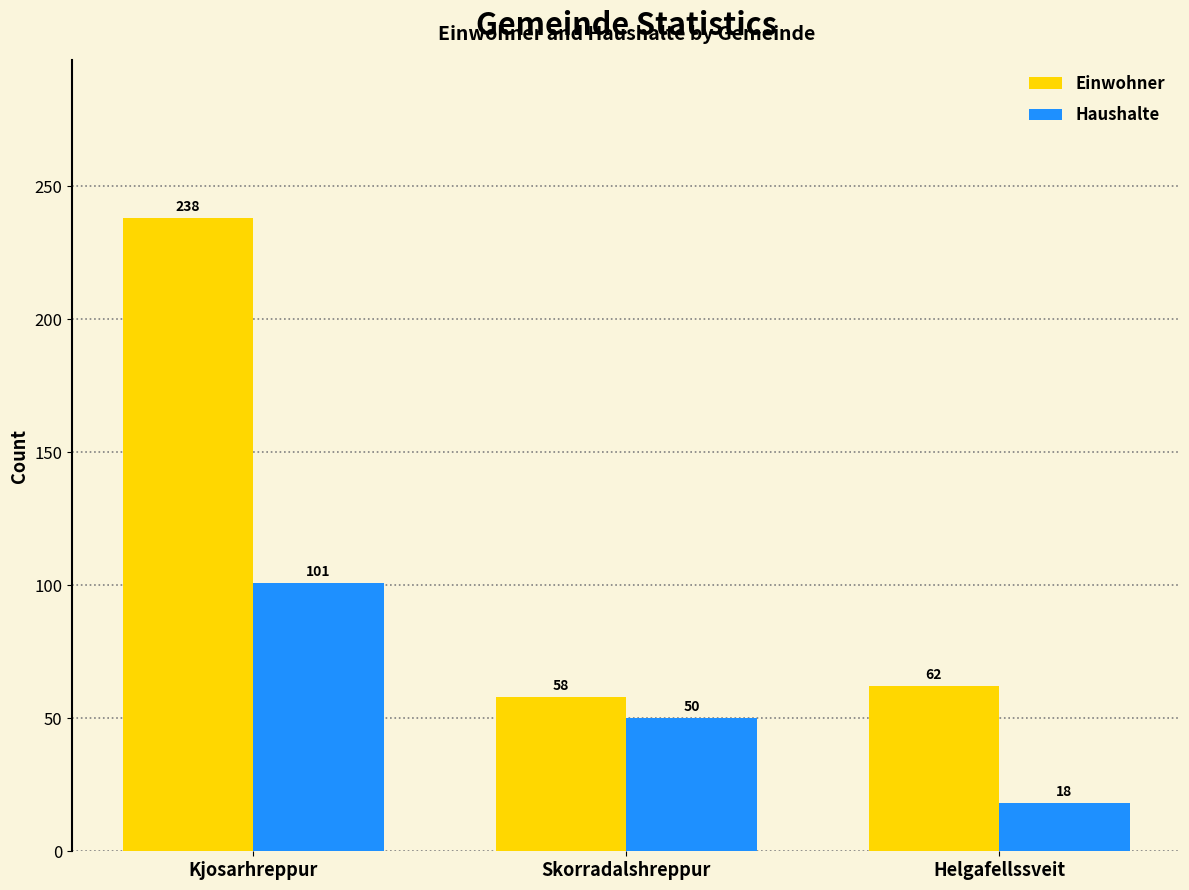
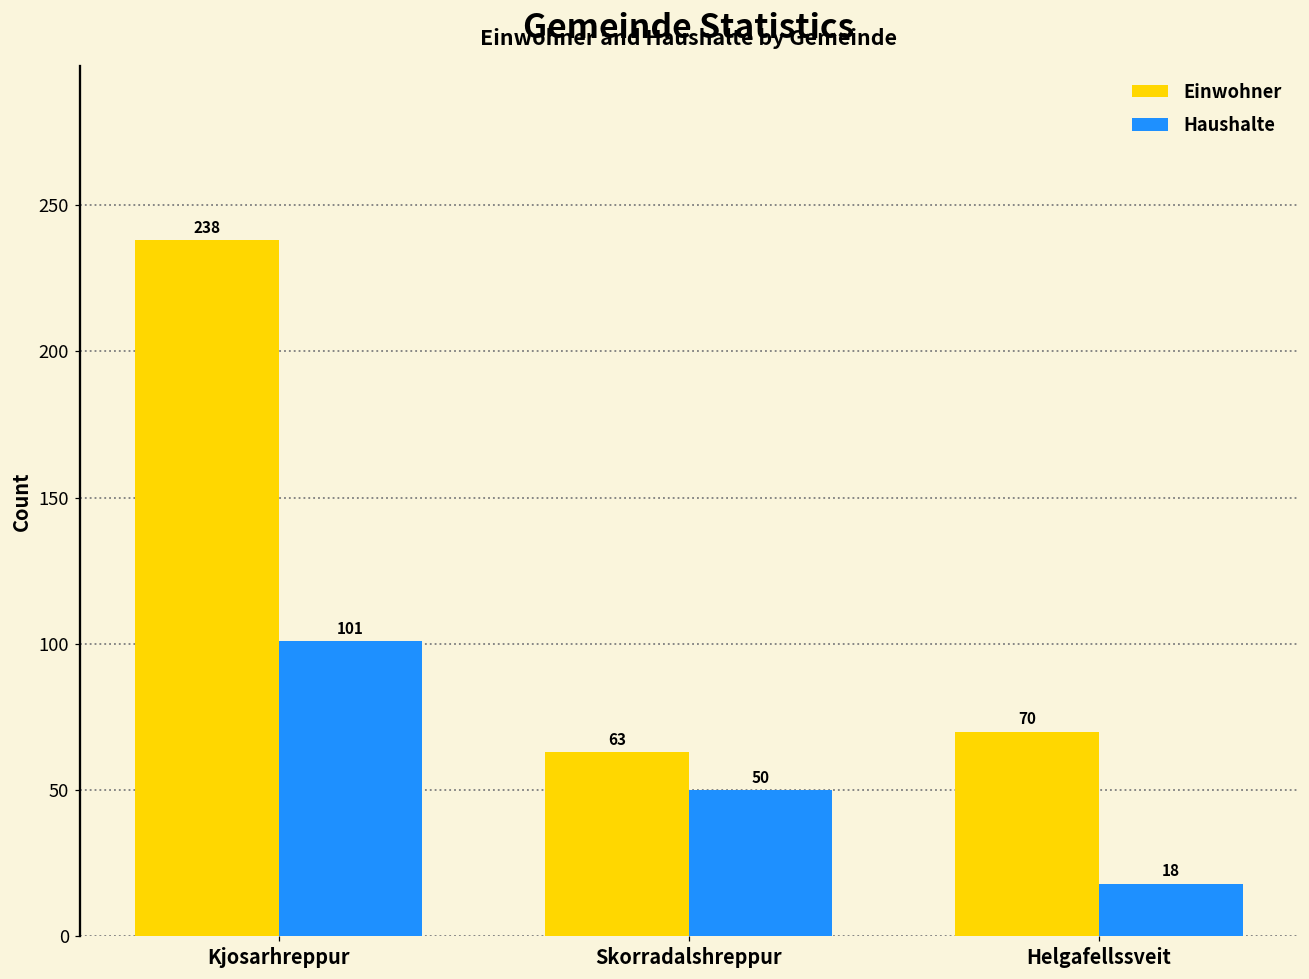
Einwohner, Skorradalshreppur: 58 -> 63
Einwohner, Helgafellssveit: 62 -> 70
